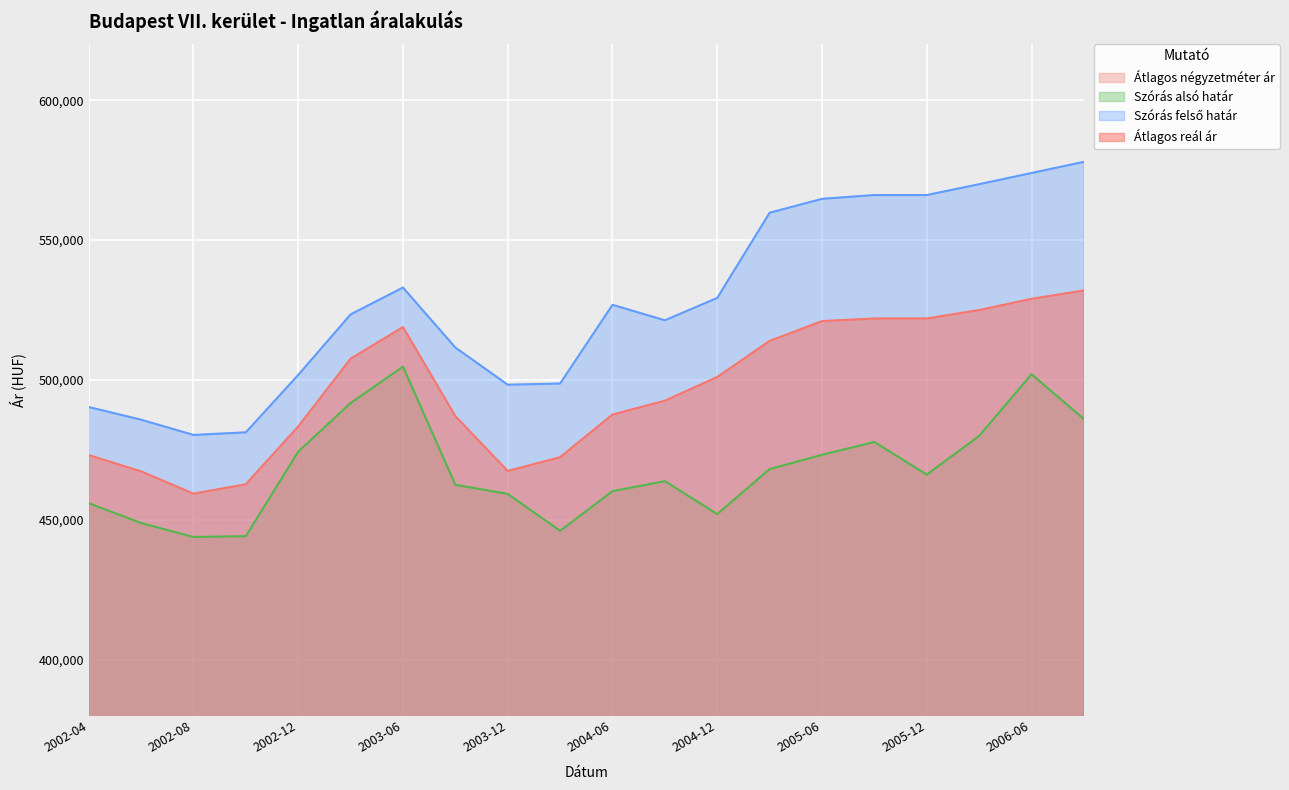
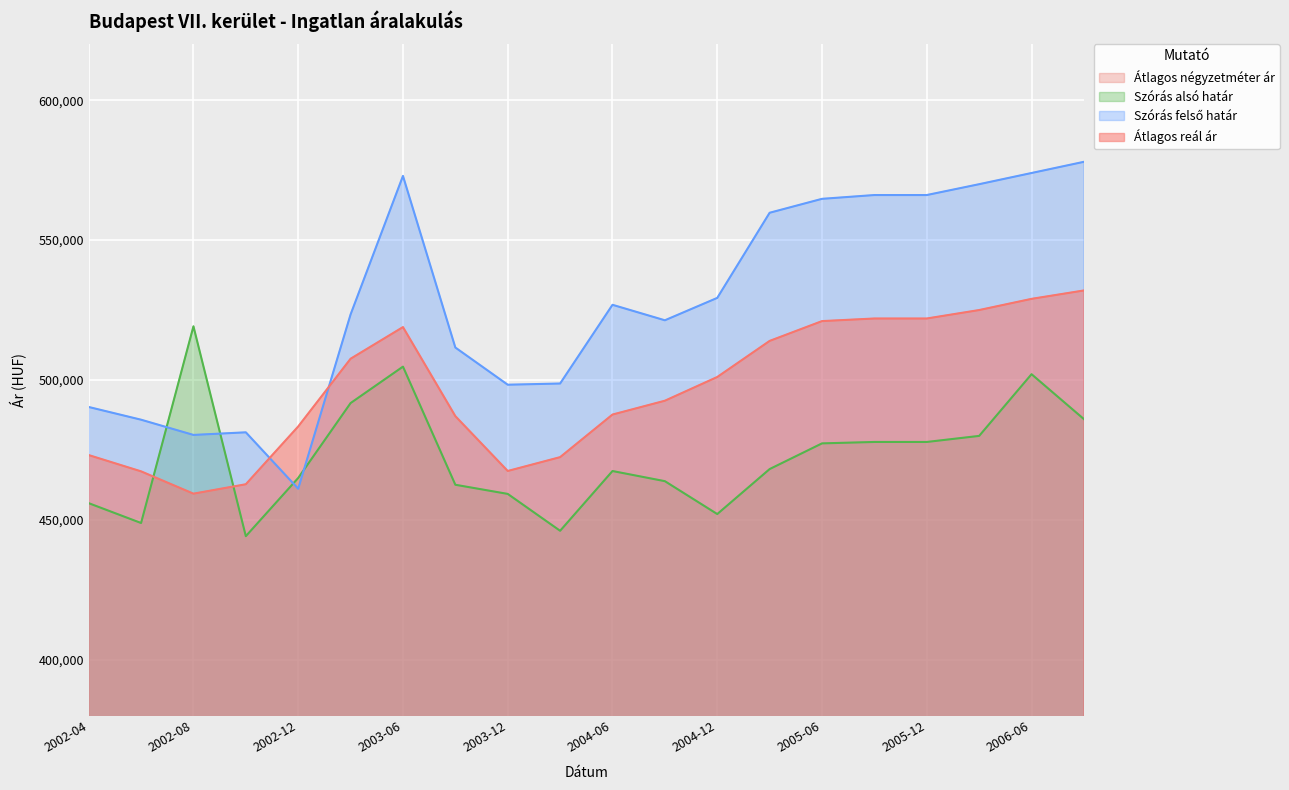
Szórás alsó határ, 2002-08: 444,000 -> 519,000
Szórás alsó határ, 2002-12: 474,000 -> 465,000
Szórás felső határ, 2002-12: 502,000 -> 461,000
Szórás felső határ, 2003-06: 533,000 -> 573,000
Szórás alsó határ, 2004-06: 460,000 -> 467,000
Szórás alsó határ, 2005-06: 473,000 -> 477,000
Szórás alsó határ, 2005-12: 466,000 -> 478,000
